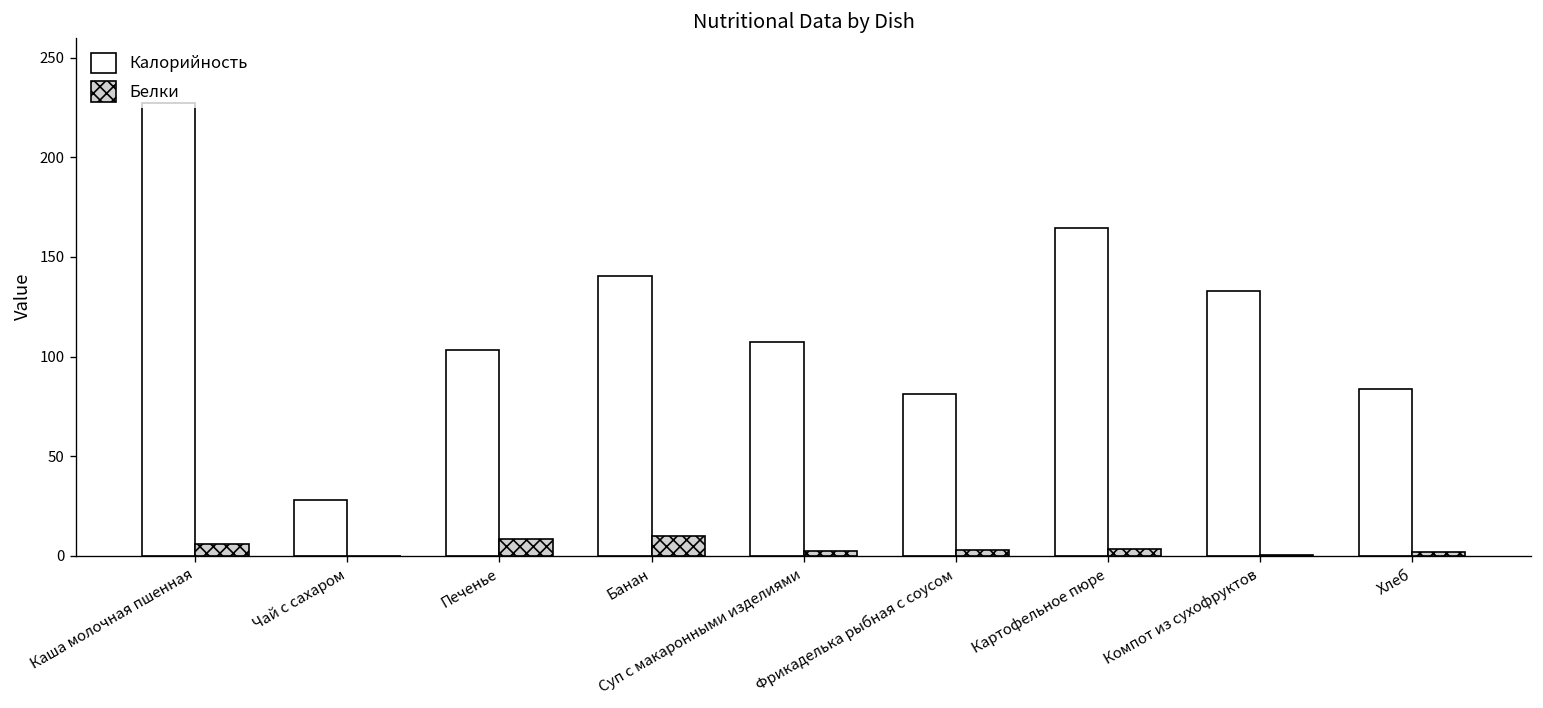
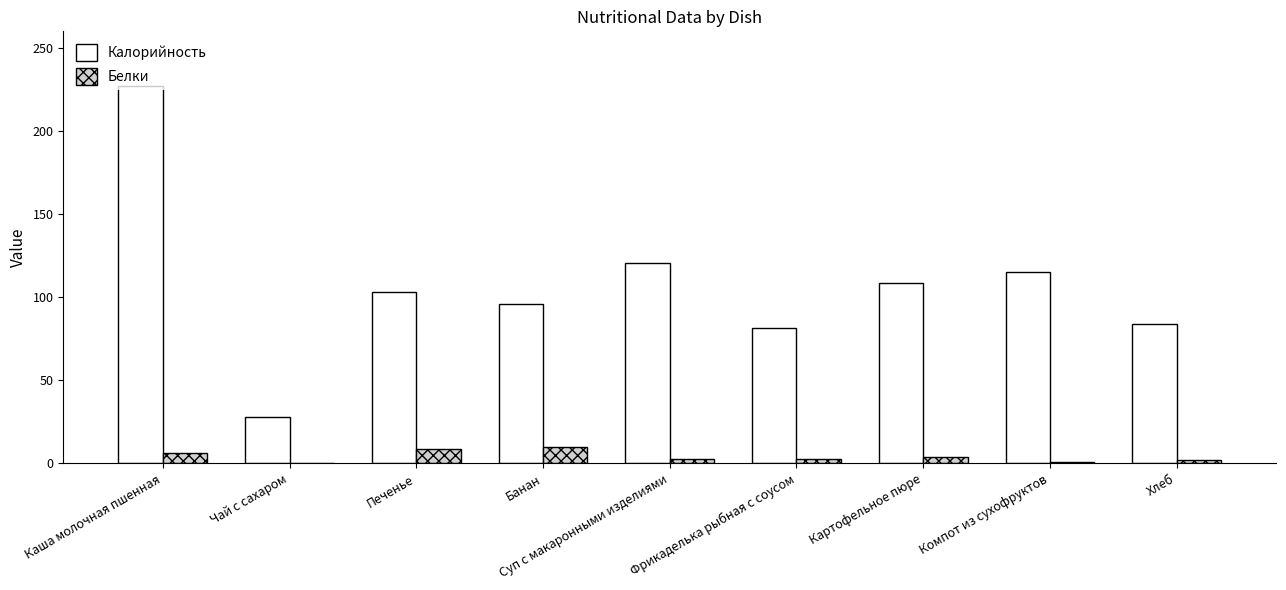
Калорийность, Банан: 141 -> 96
Калорийность, Суп с макаронными изделиями: 107 -> 121
Калорийность, Картофельное пюре: 165 -> 108
Калорийность, Компот из сухофруктов: 133 -> 115
